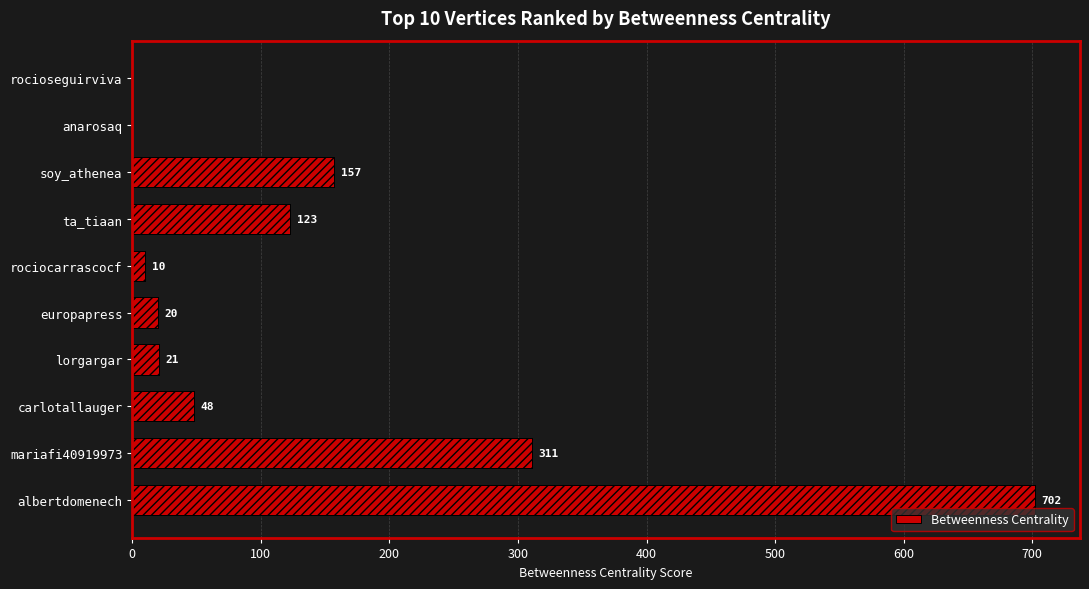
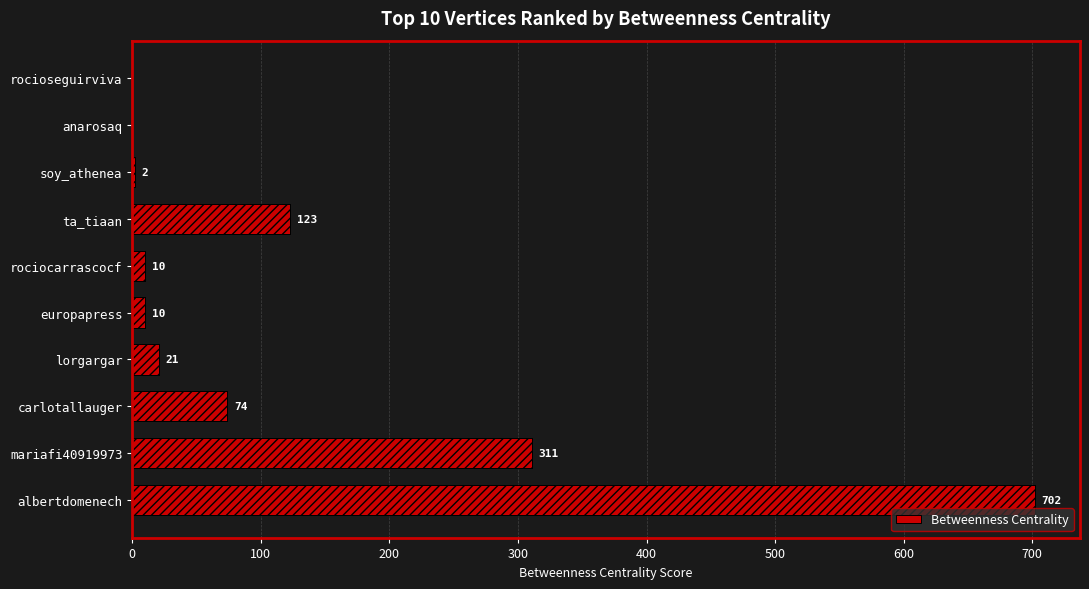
soy_athenea: 157 -> 2
europapress: 20 -> 10
carlotallauger: 48 -> 74
